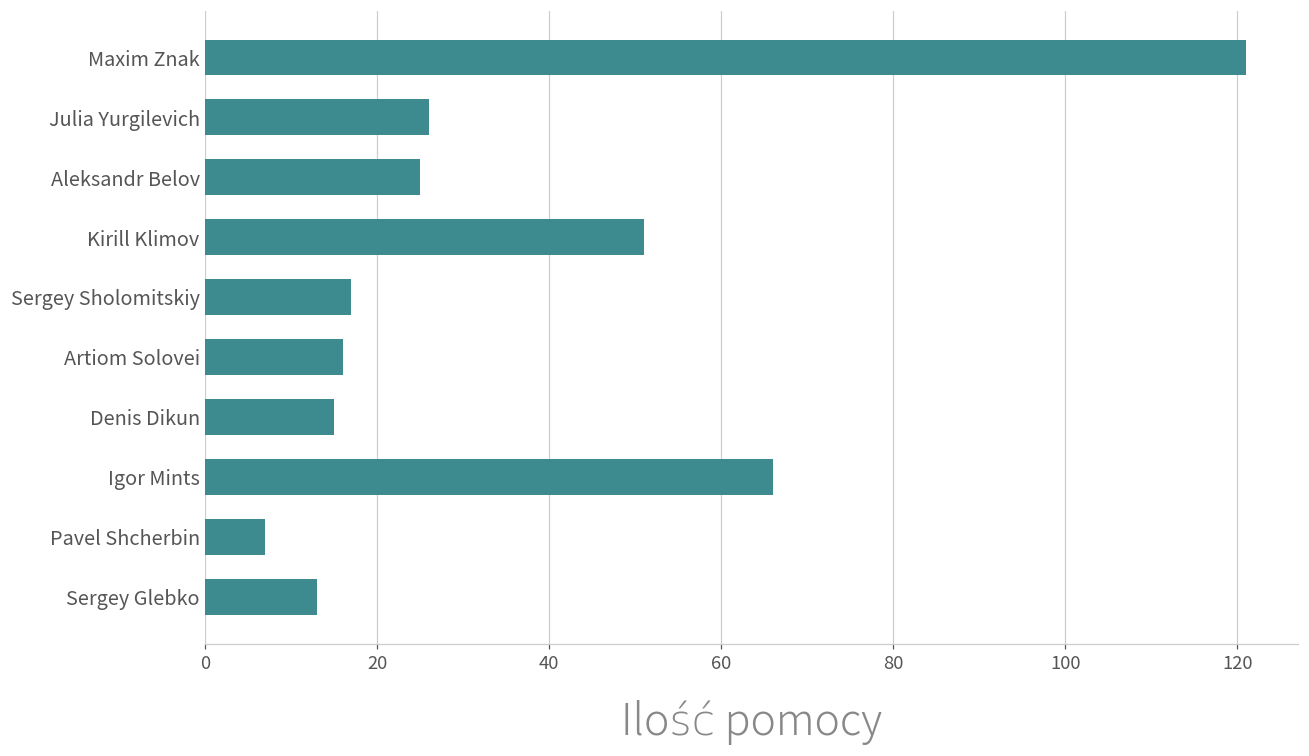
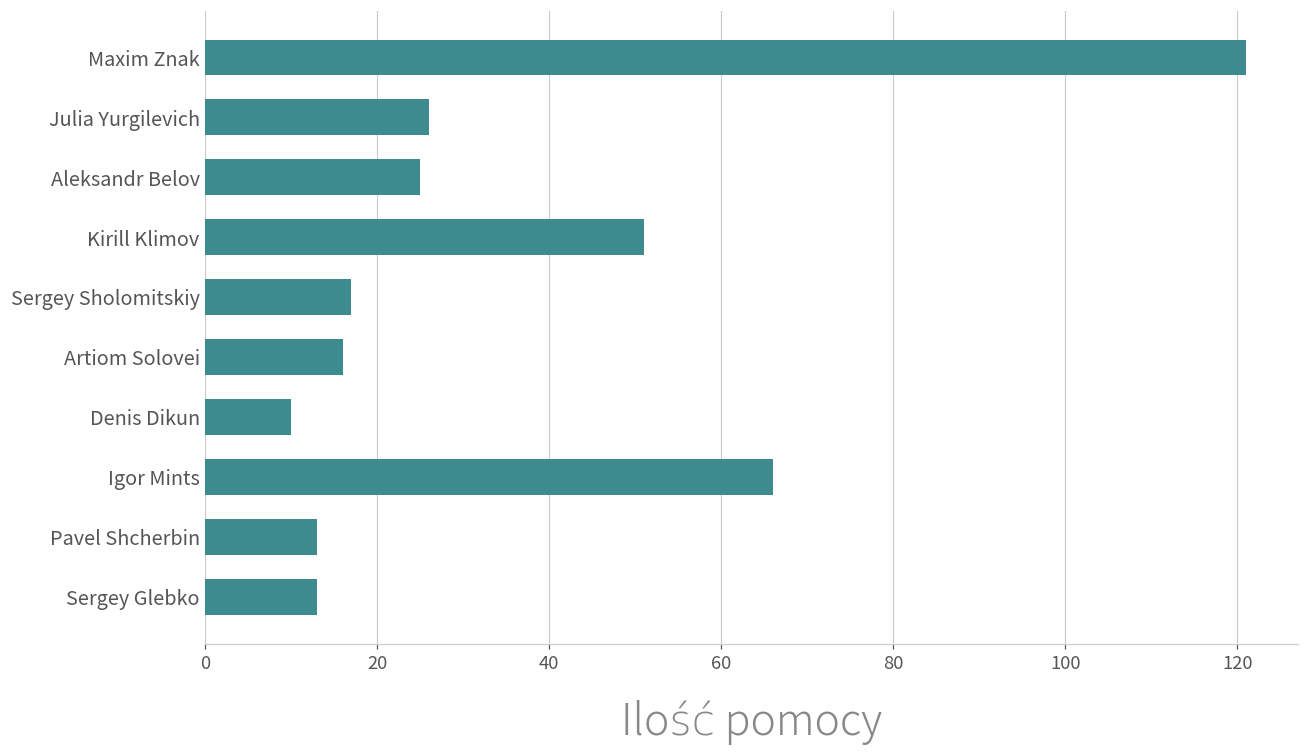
Denis Dikun: 15 -> 10
Pavel Shcherbin: 7 -> 13
